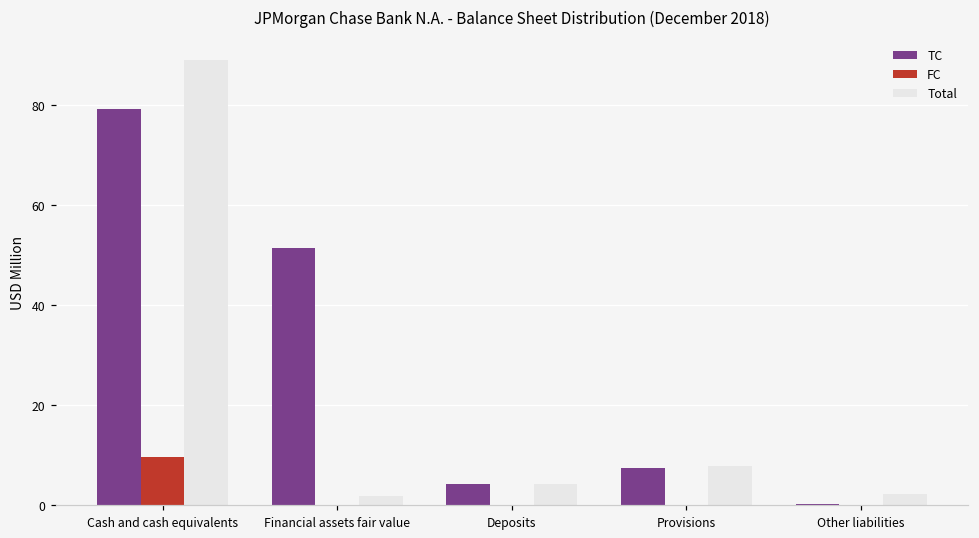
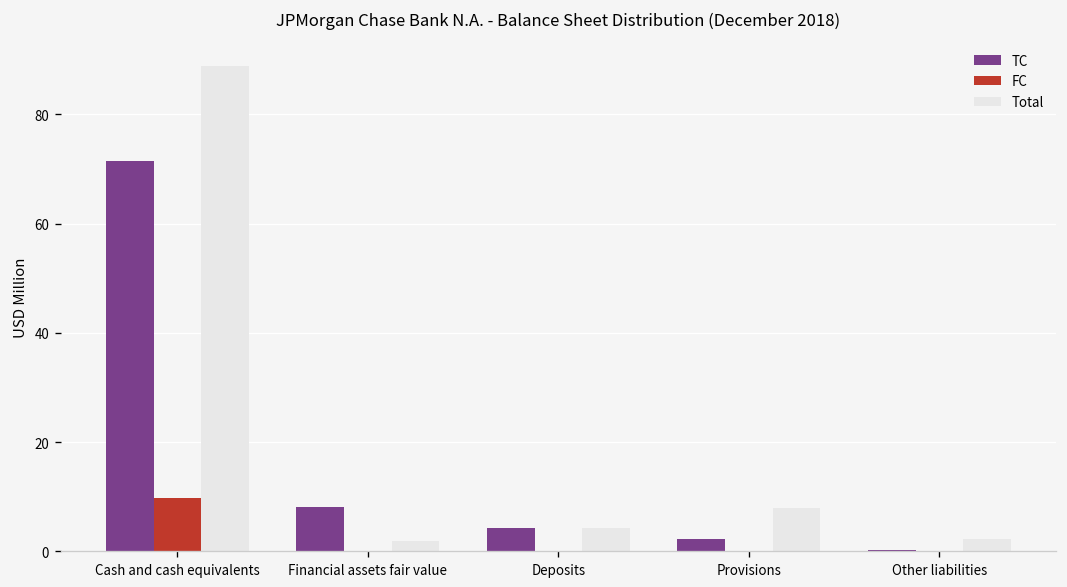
TC, Cash and cash equivalents: 79 -> 72
TC, Financial assets fair value: 51 -> 8
TC, Provisions: 7 -> 2
